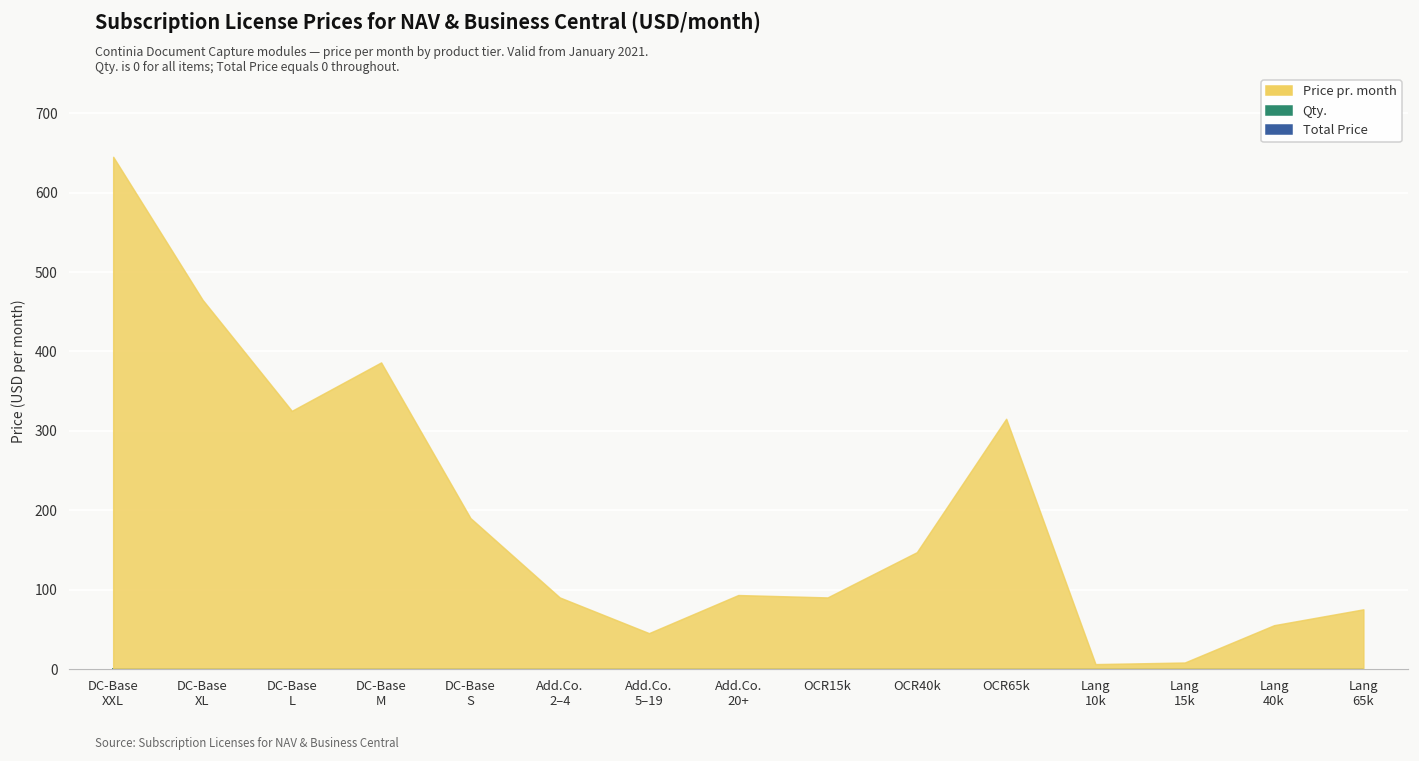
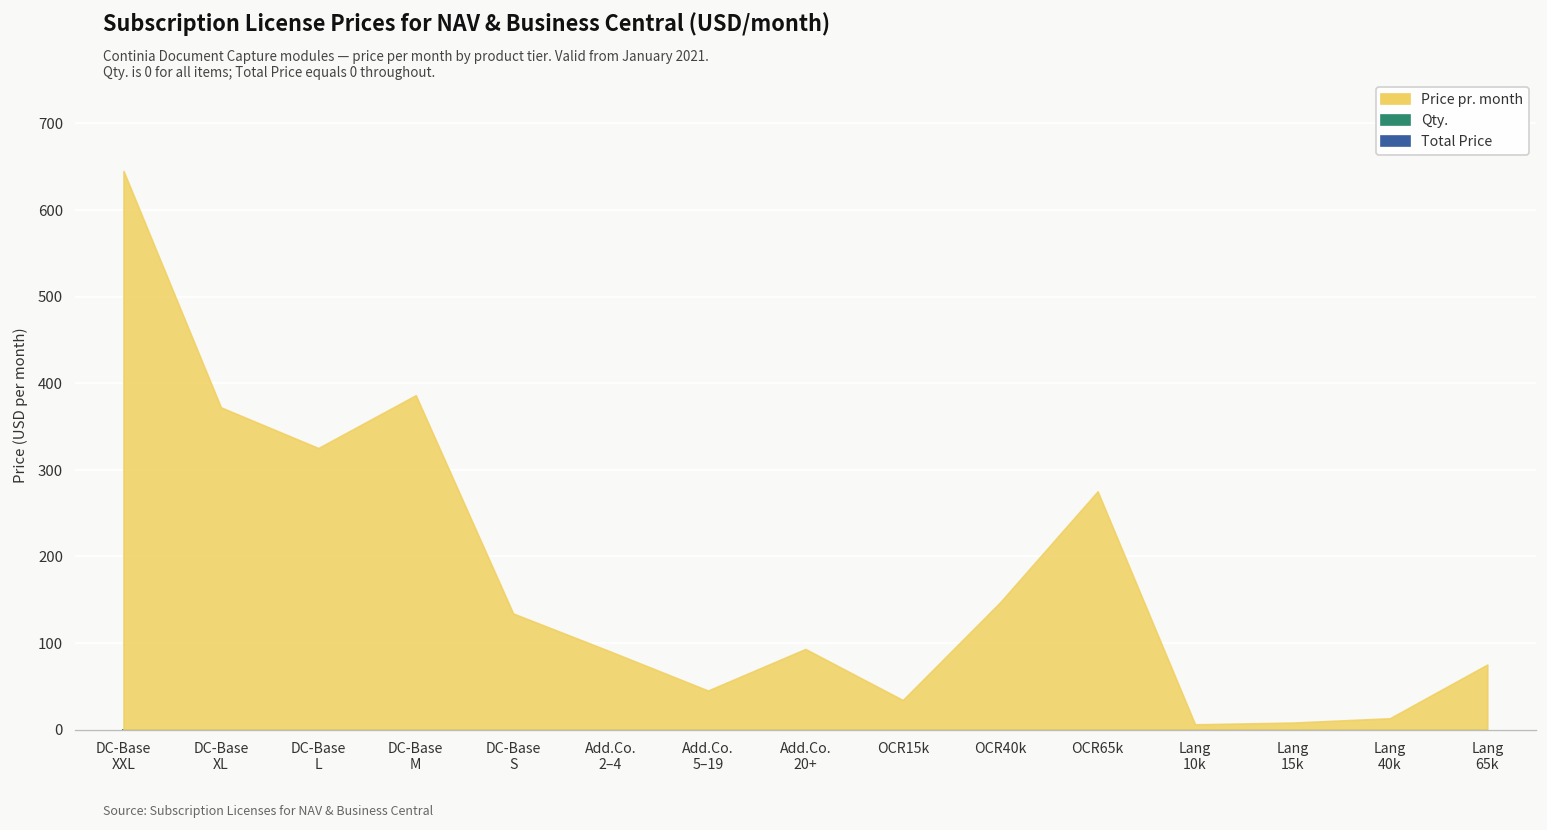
Price pr. month, DC-Base XL: 470 -> 370
Price pr. month, DC-Base S: 190 -> 130
Price pr. month, OCR15k: 90 -> 30
Price pr. month, OCR65k: 320 -> 280
Price pr. month, Lang 40k: 60 -> 10
